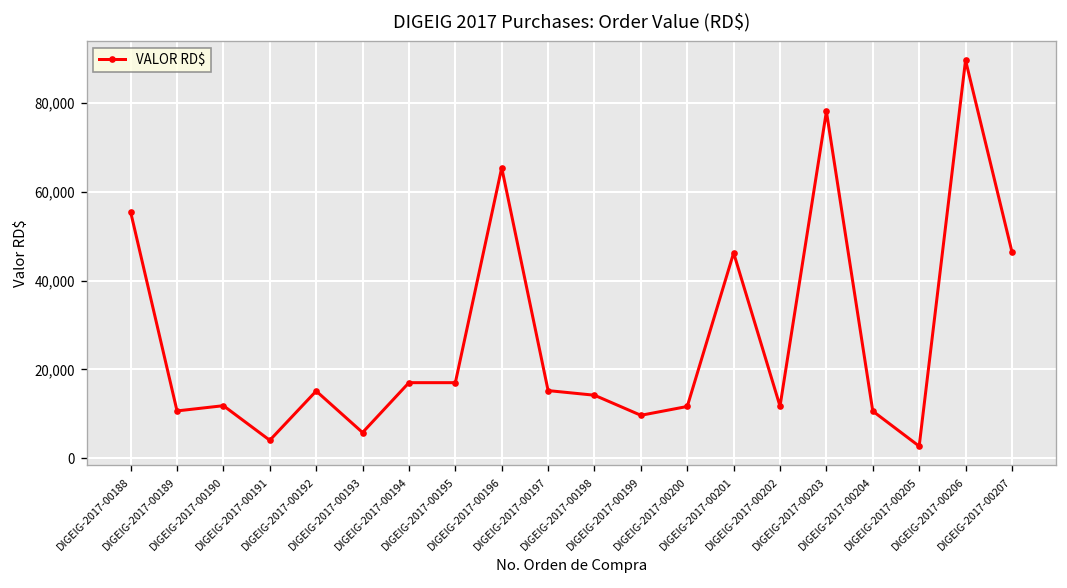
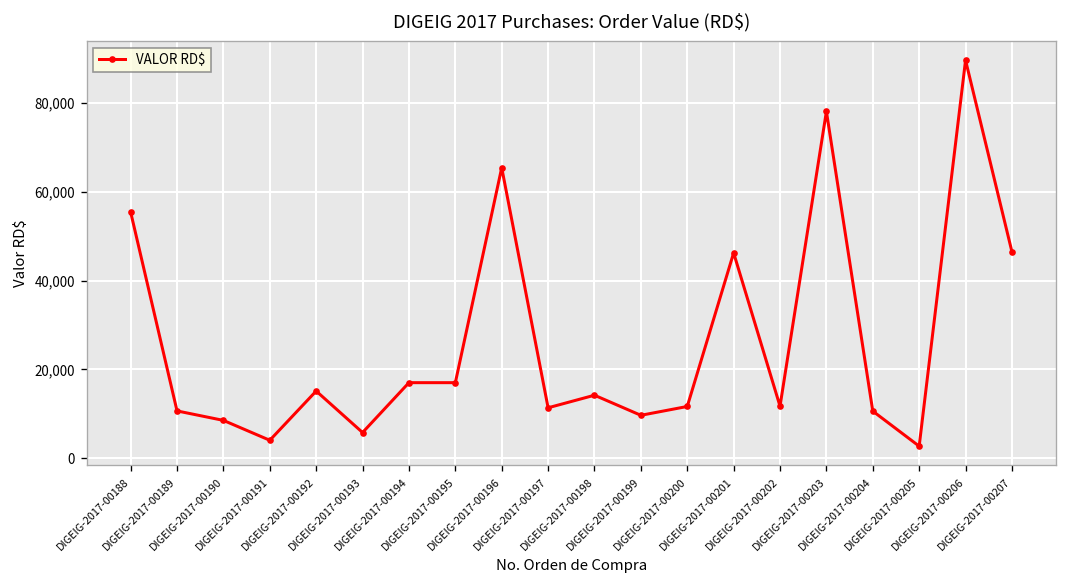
DIGEIG-2017-00190: 12,000 -> 8,000
DIGEIG-2017-00197: 15,000 -> 11,000
